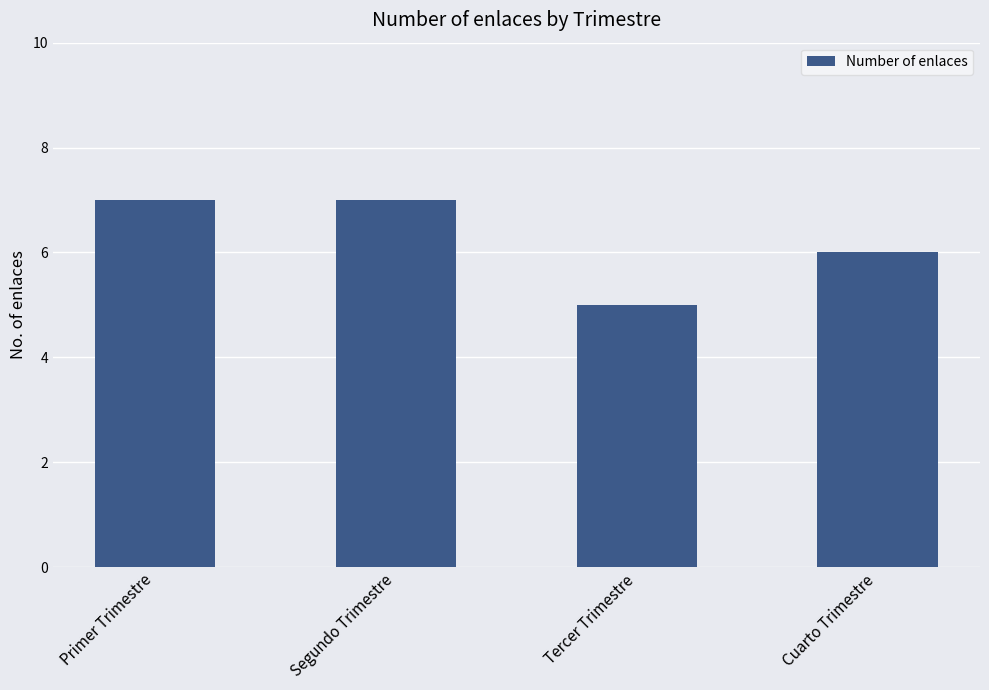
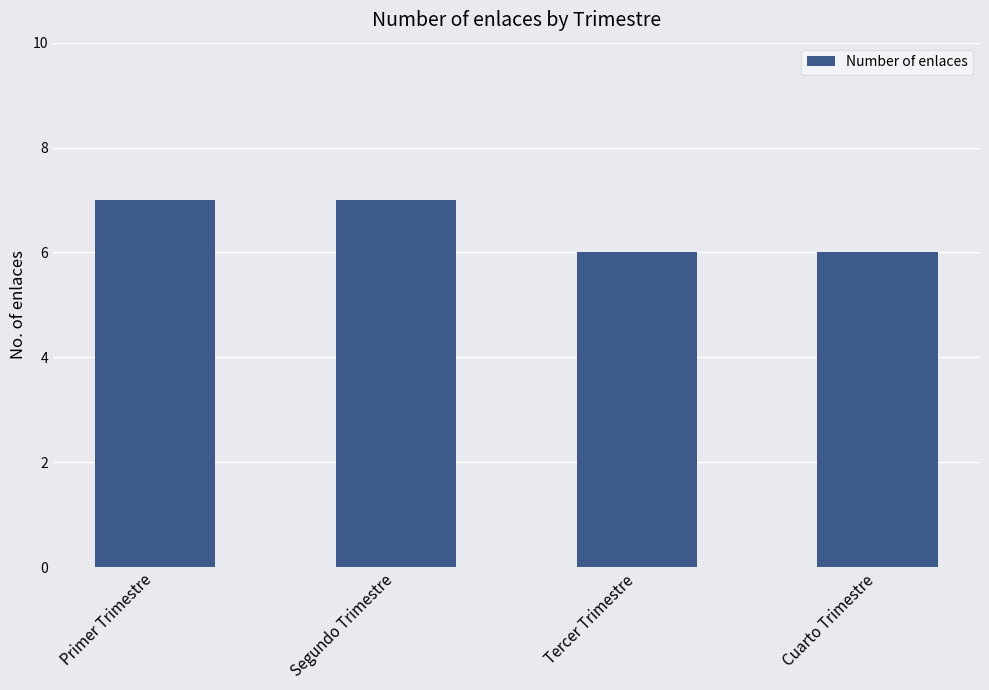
Tercer Trimestre: 5 -> 6
